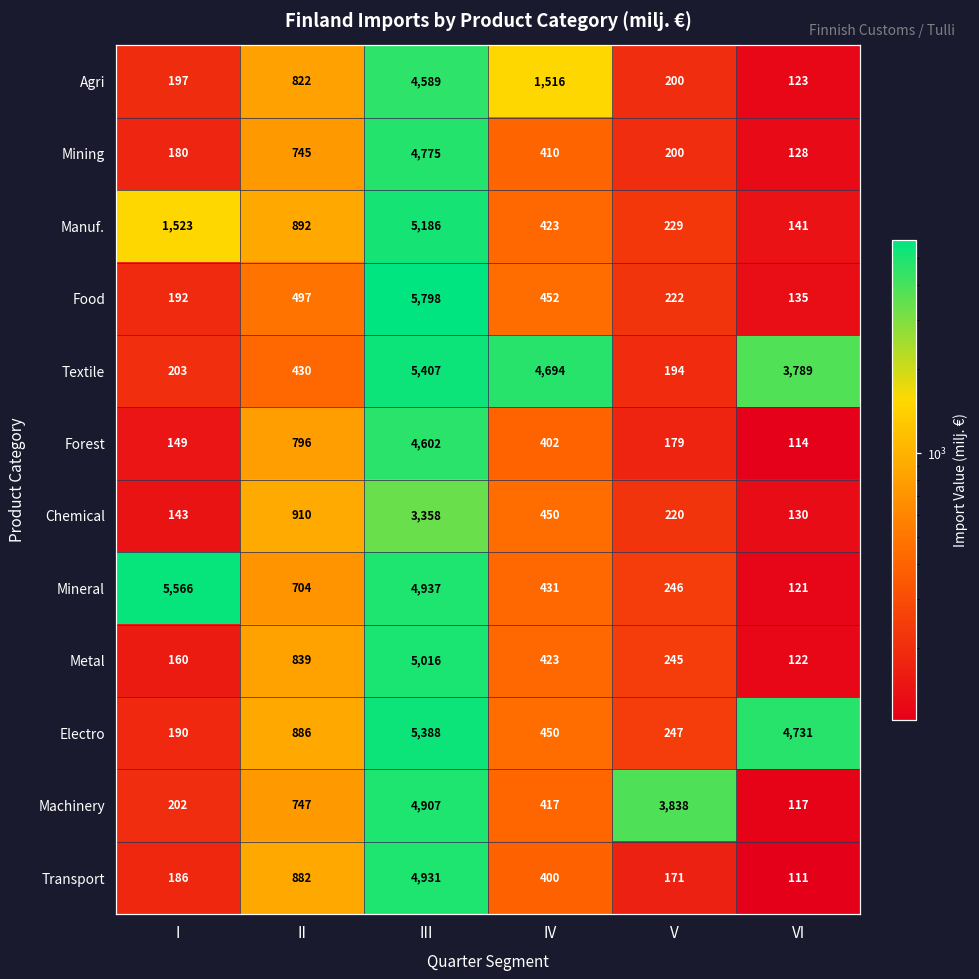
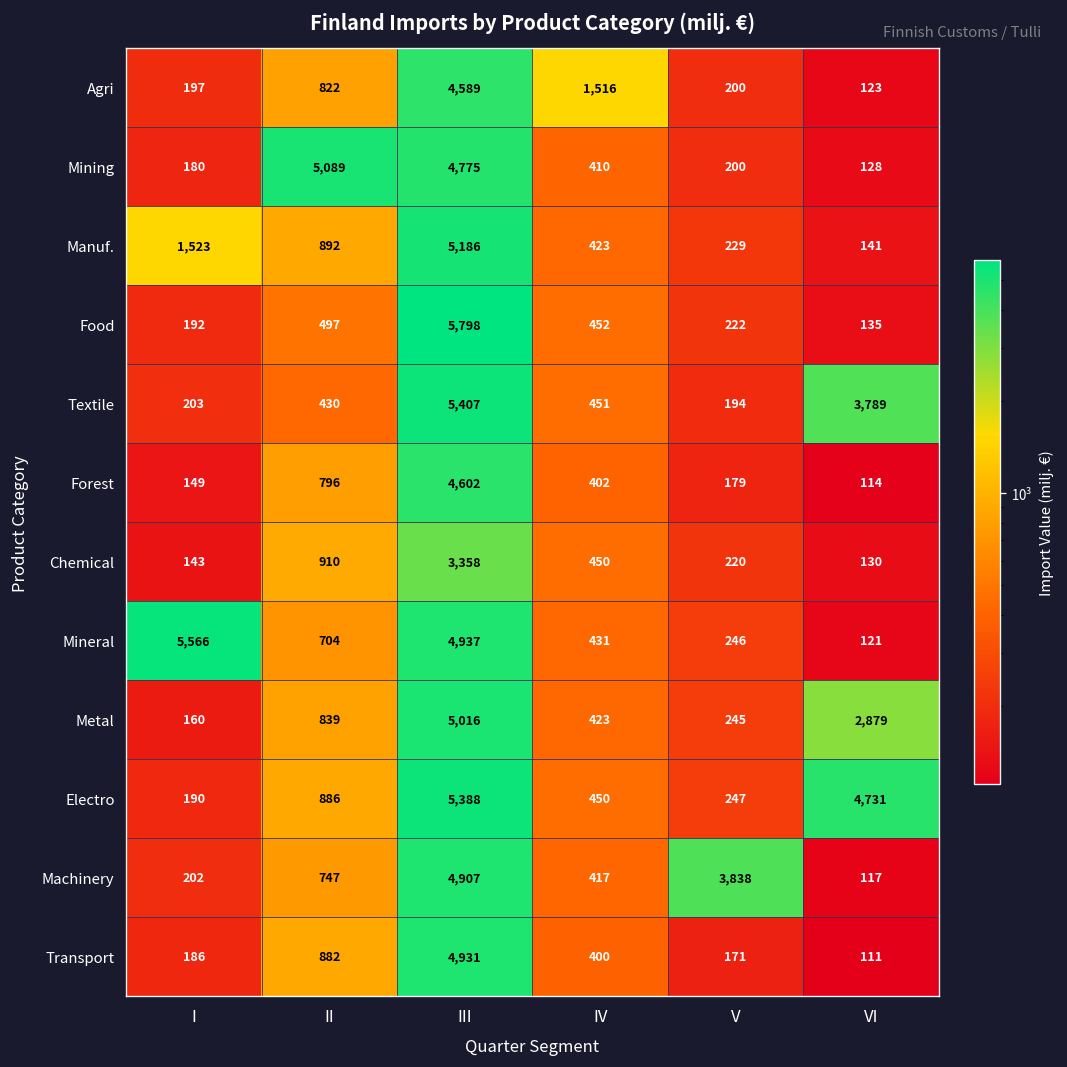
Mining, II: 745 -> 5,089
Textile, IV: 4,694 -> 451
Metal, VI: 122 -> 2,879
